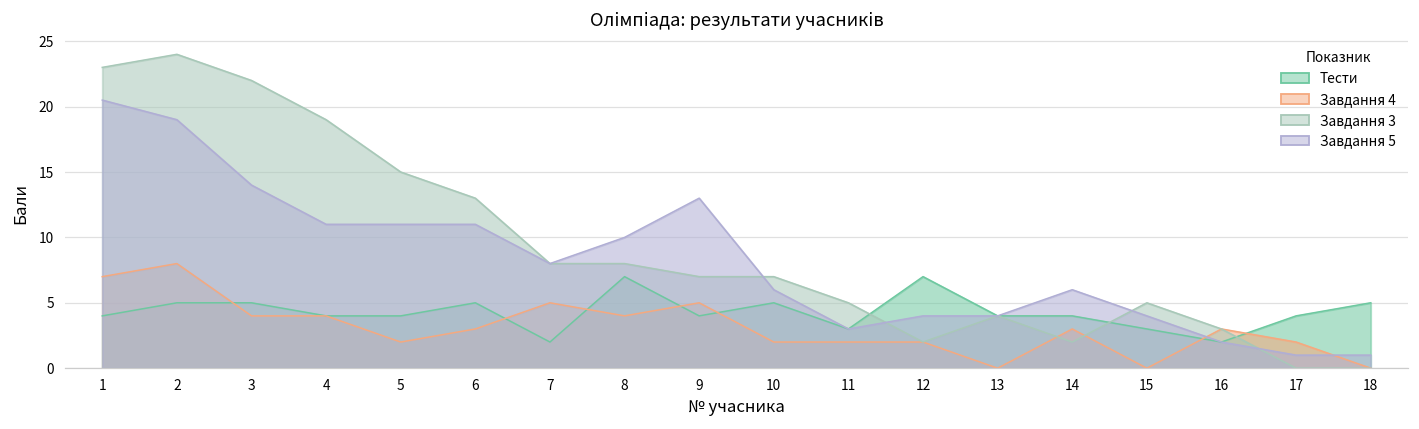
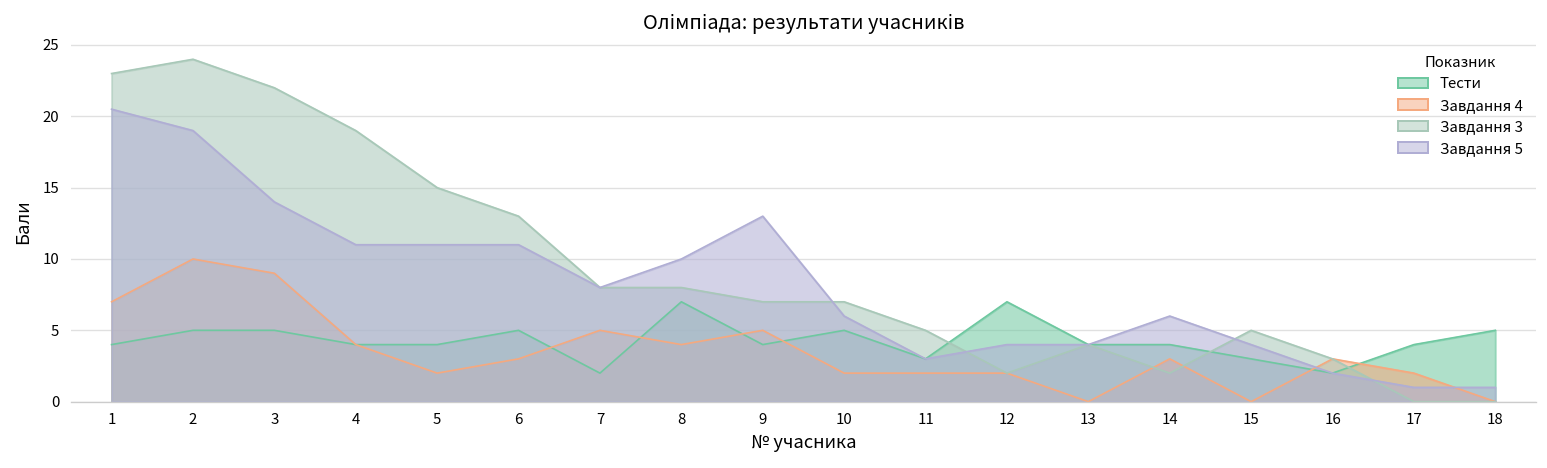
Завдання 4, 2: 8 -> 10
Завдання 4, 3: 4 -> 9
